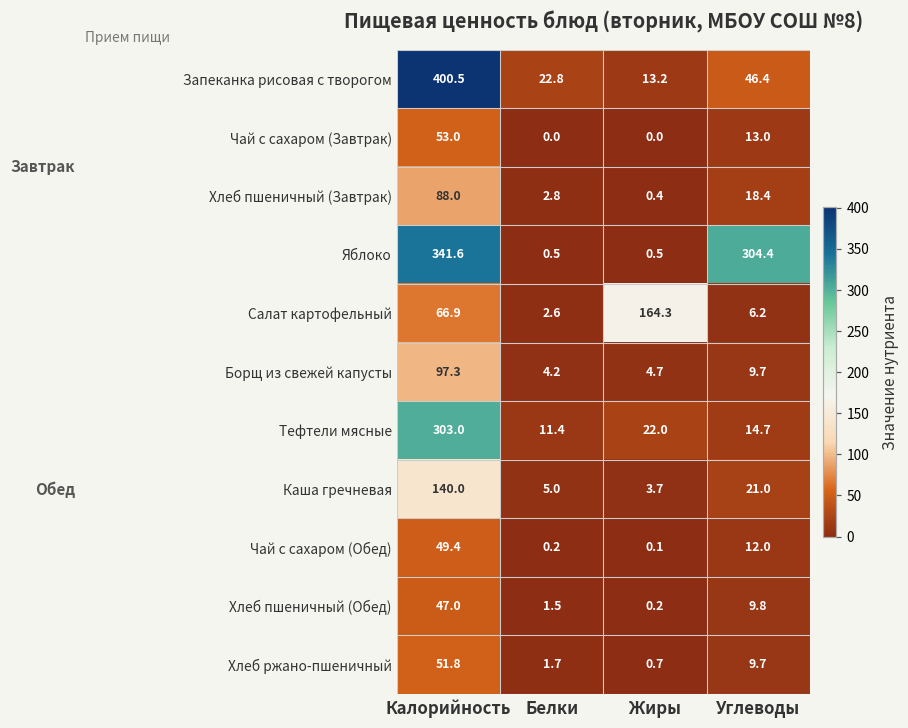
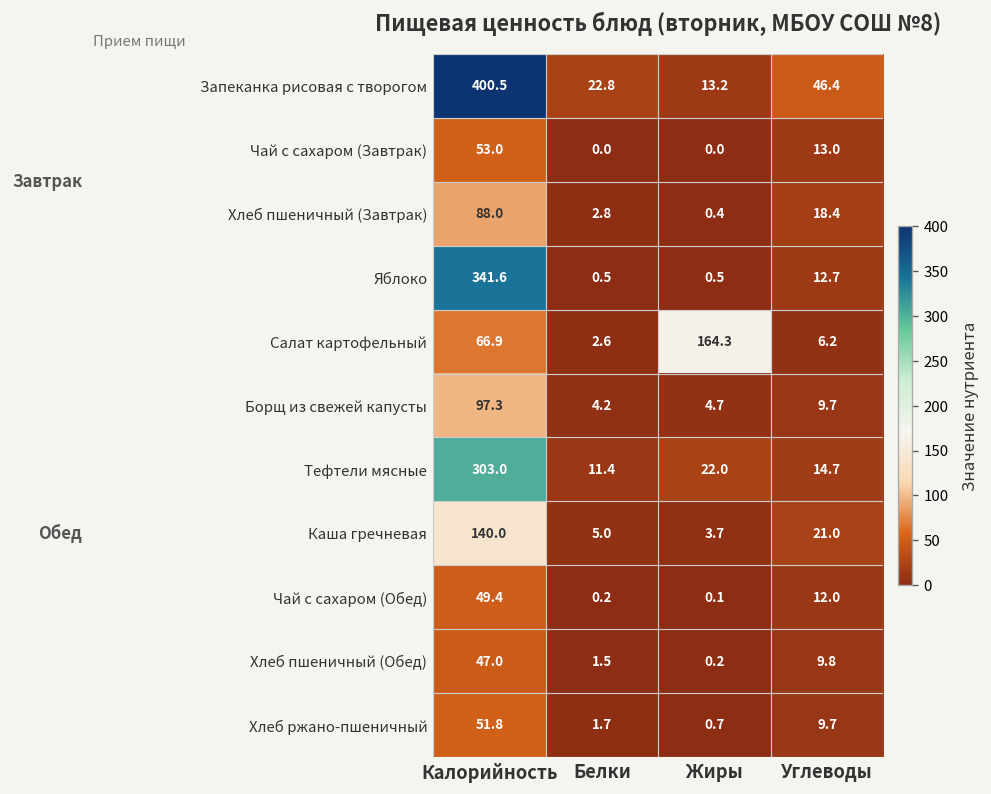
Яблоко, Углеводы: 304.4 -> 12.7
